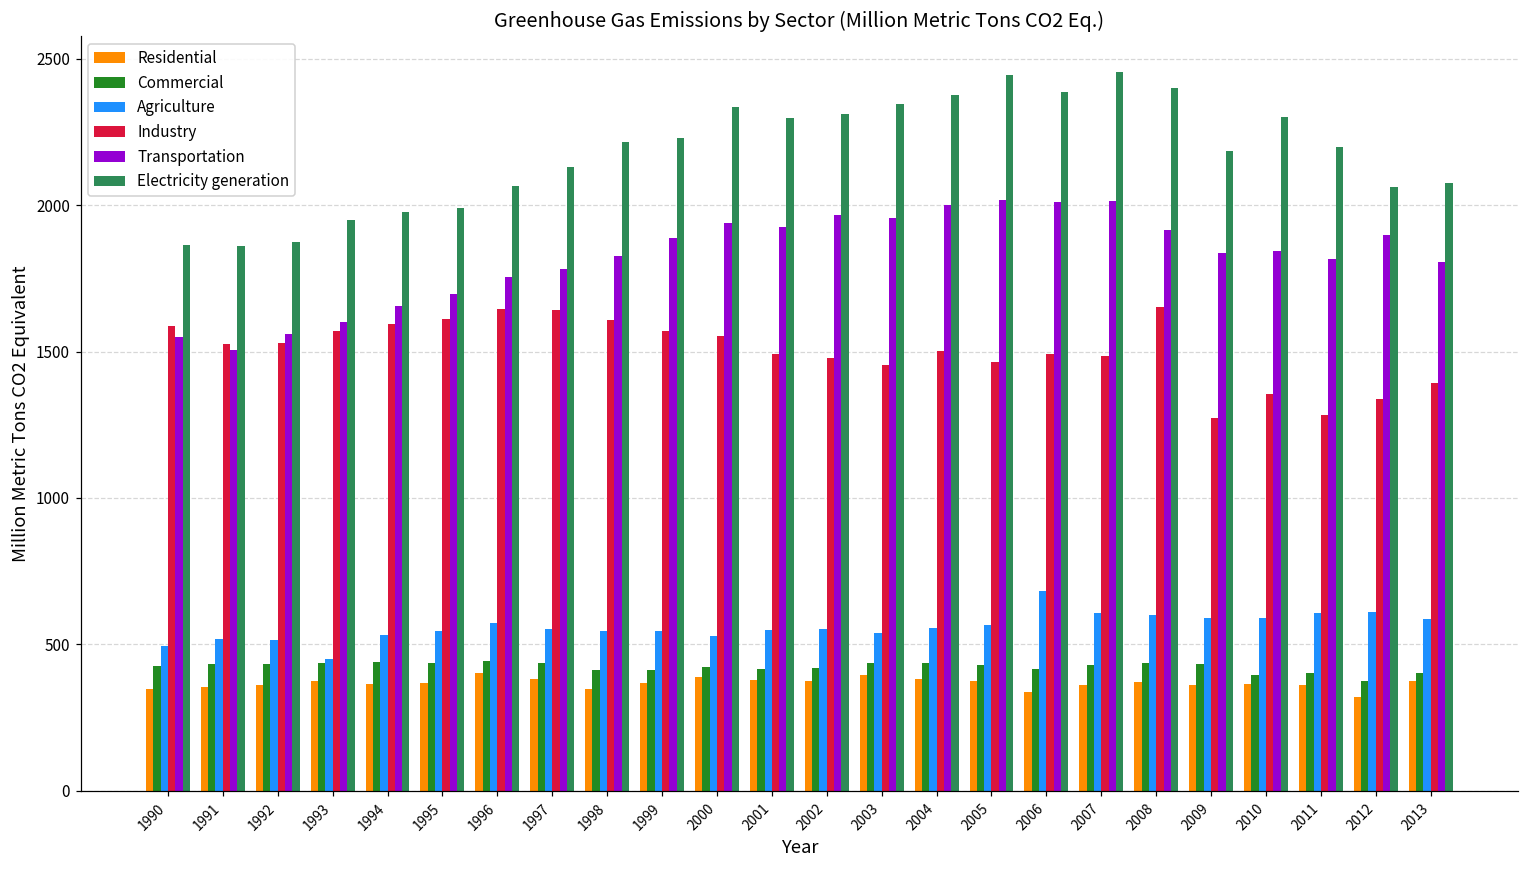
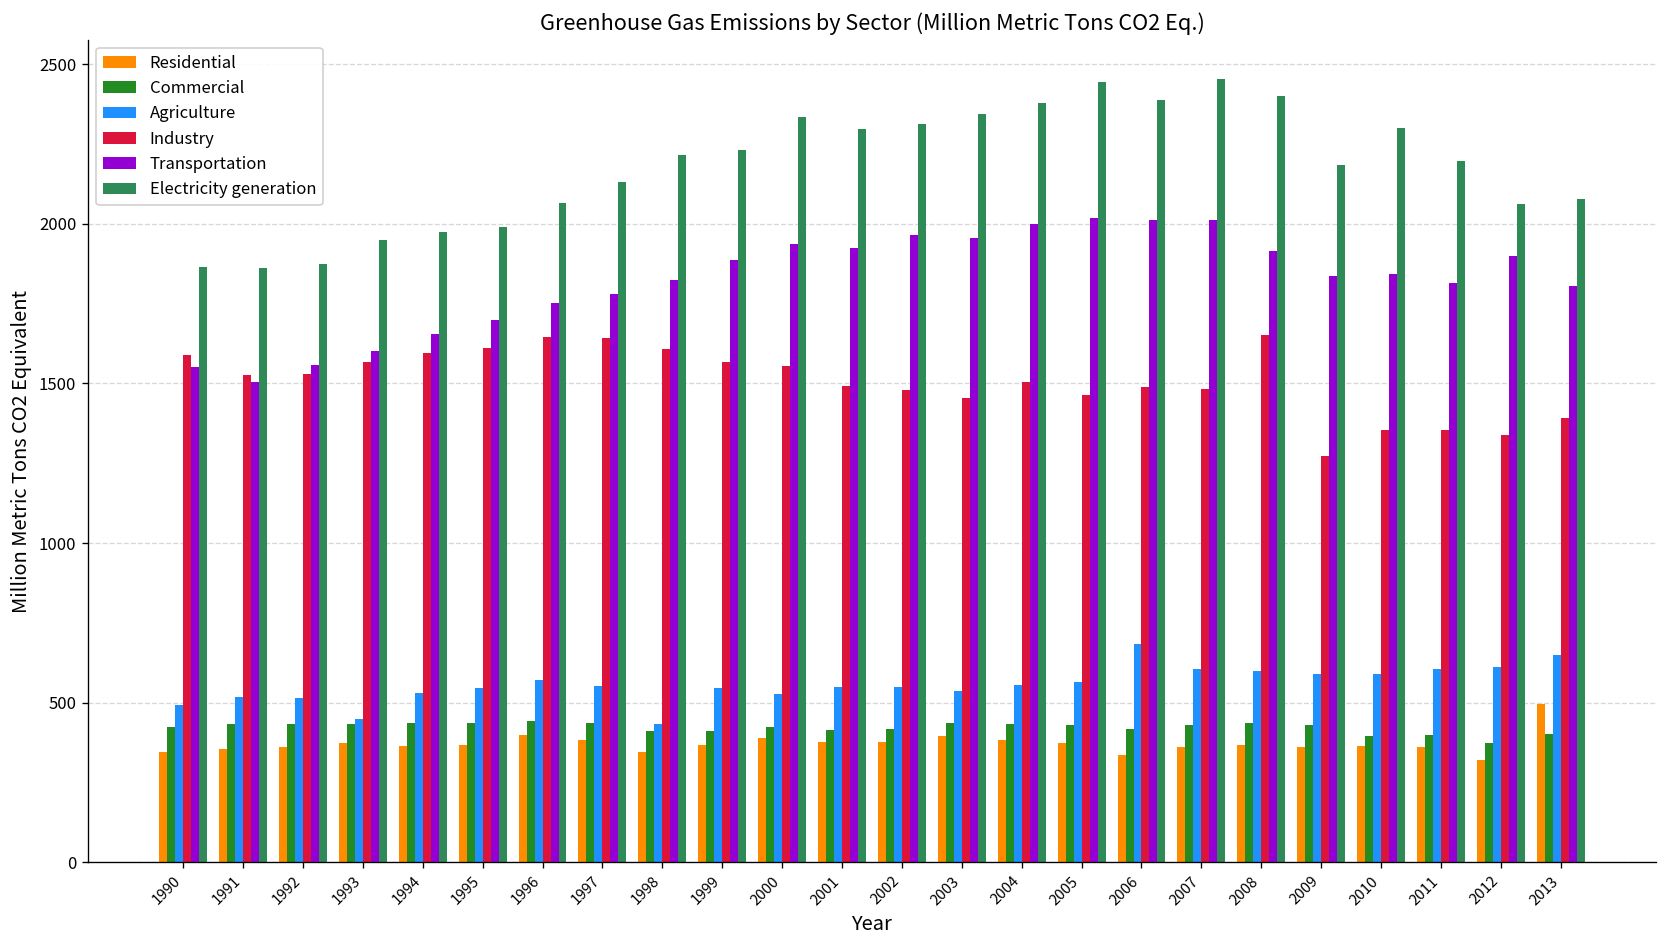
Agriculture, 1998: 540 -> 430
Industry, 2011: 1280 -> 1350
Residential, 2013: 370 -> 500
Agriculture, 2013: 590 -> 650
